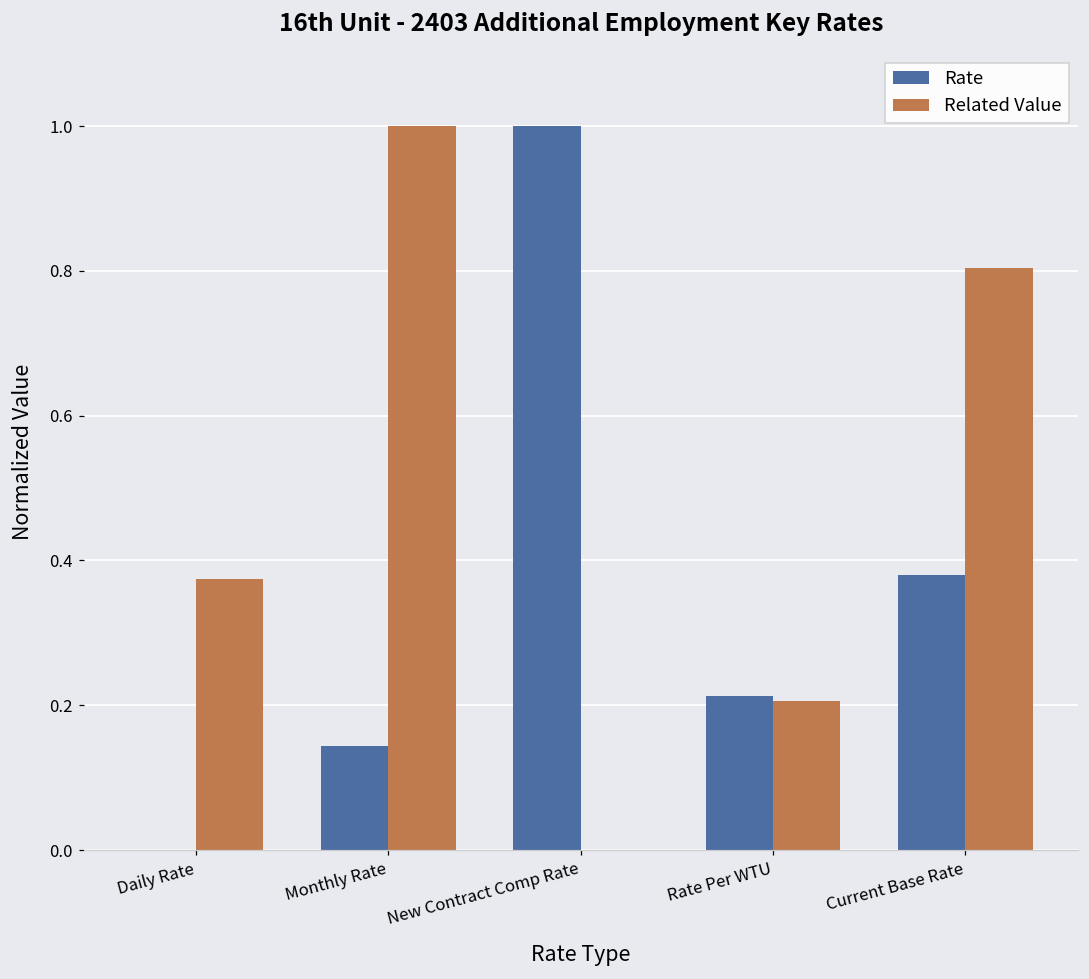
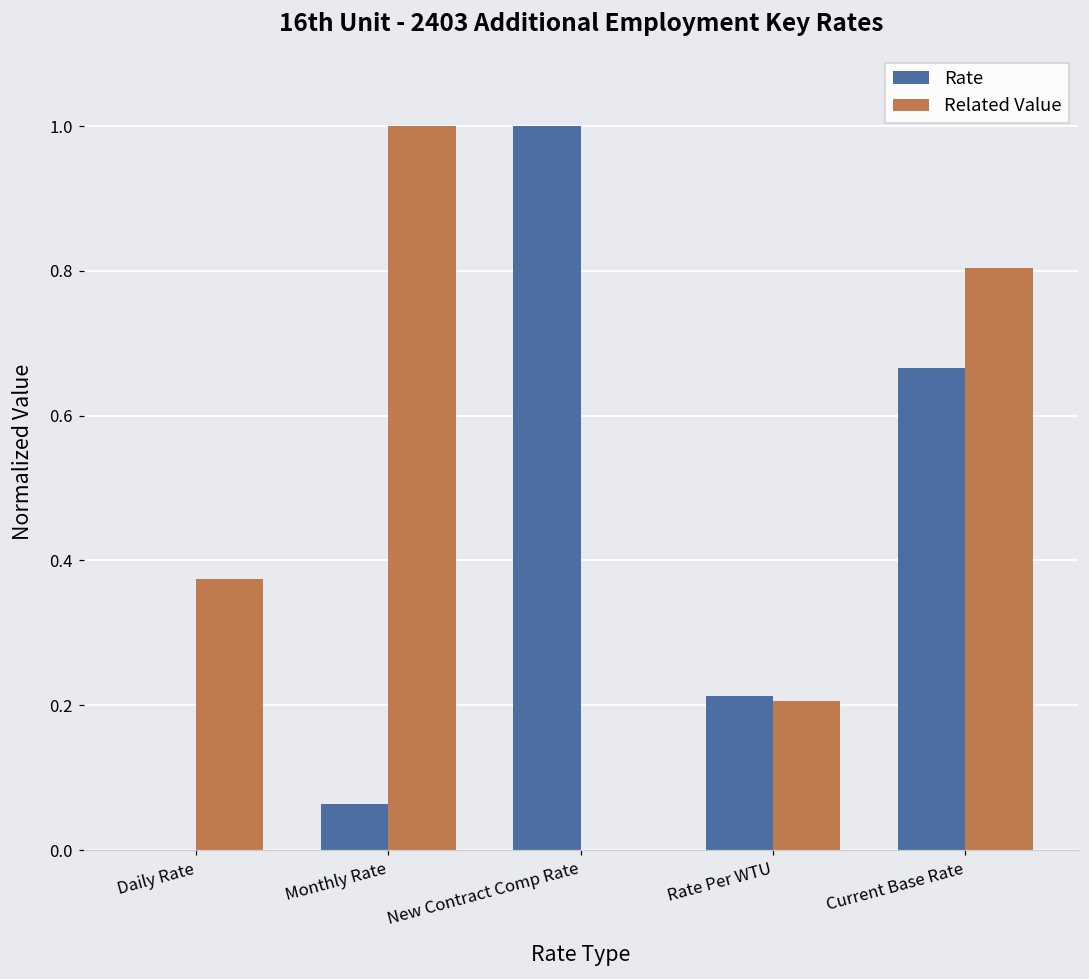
Rate, Monthly Rate: 0.14 -> 0.06
Rate, Current Base Rate: 0.38 -> 0.67
